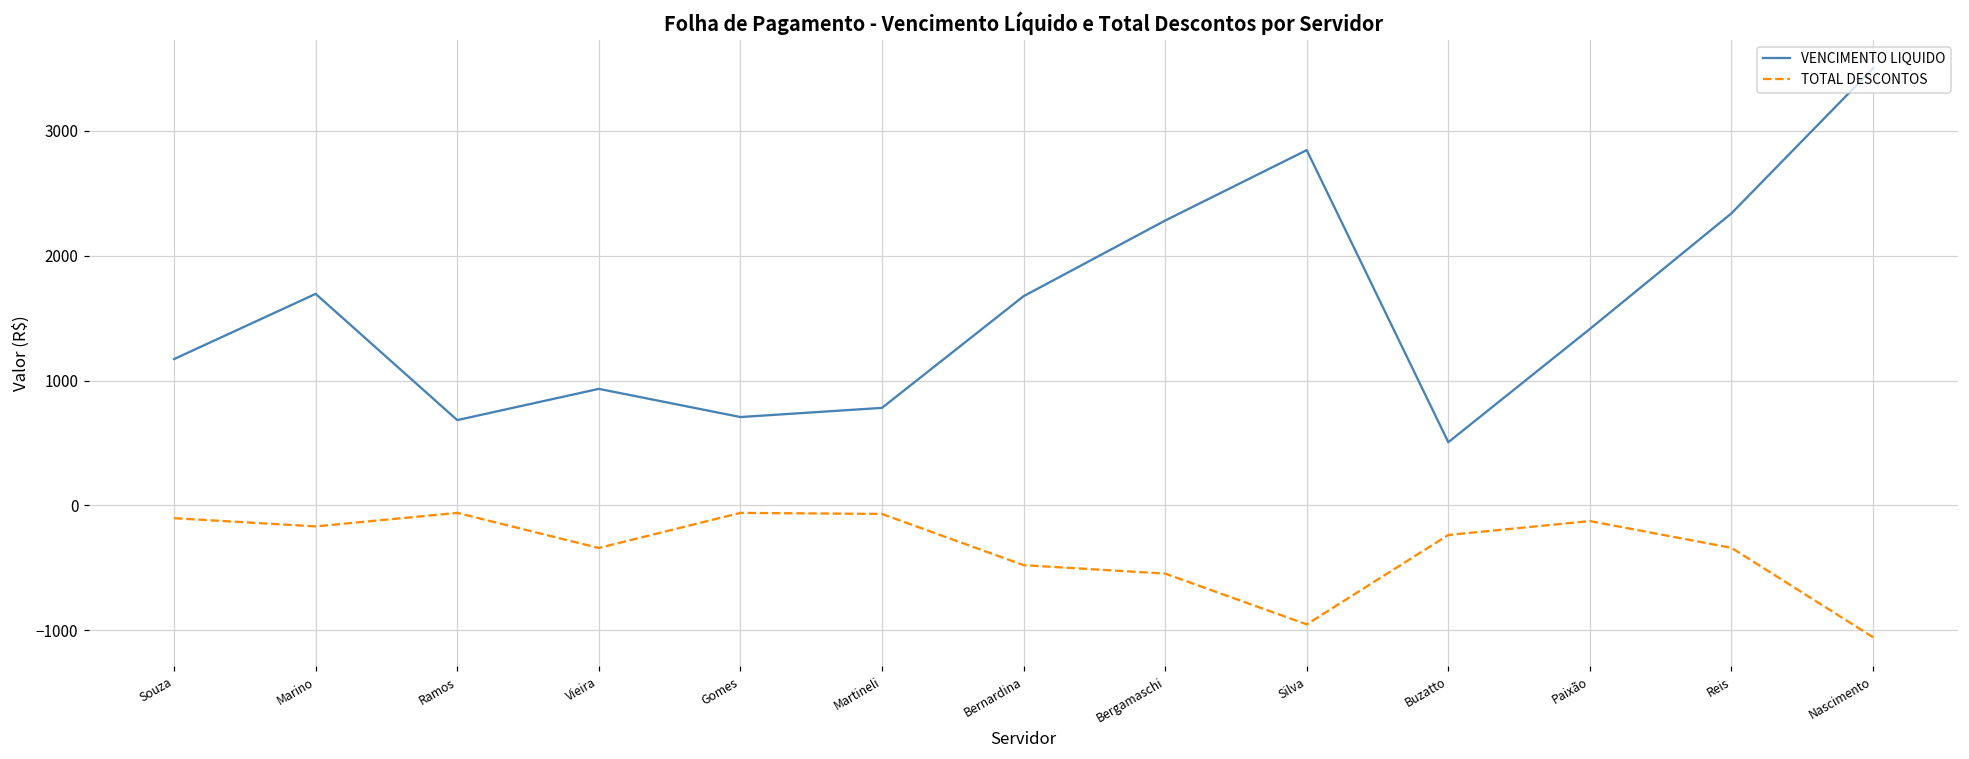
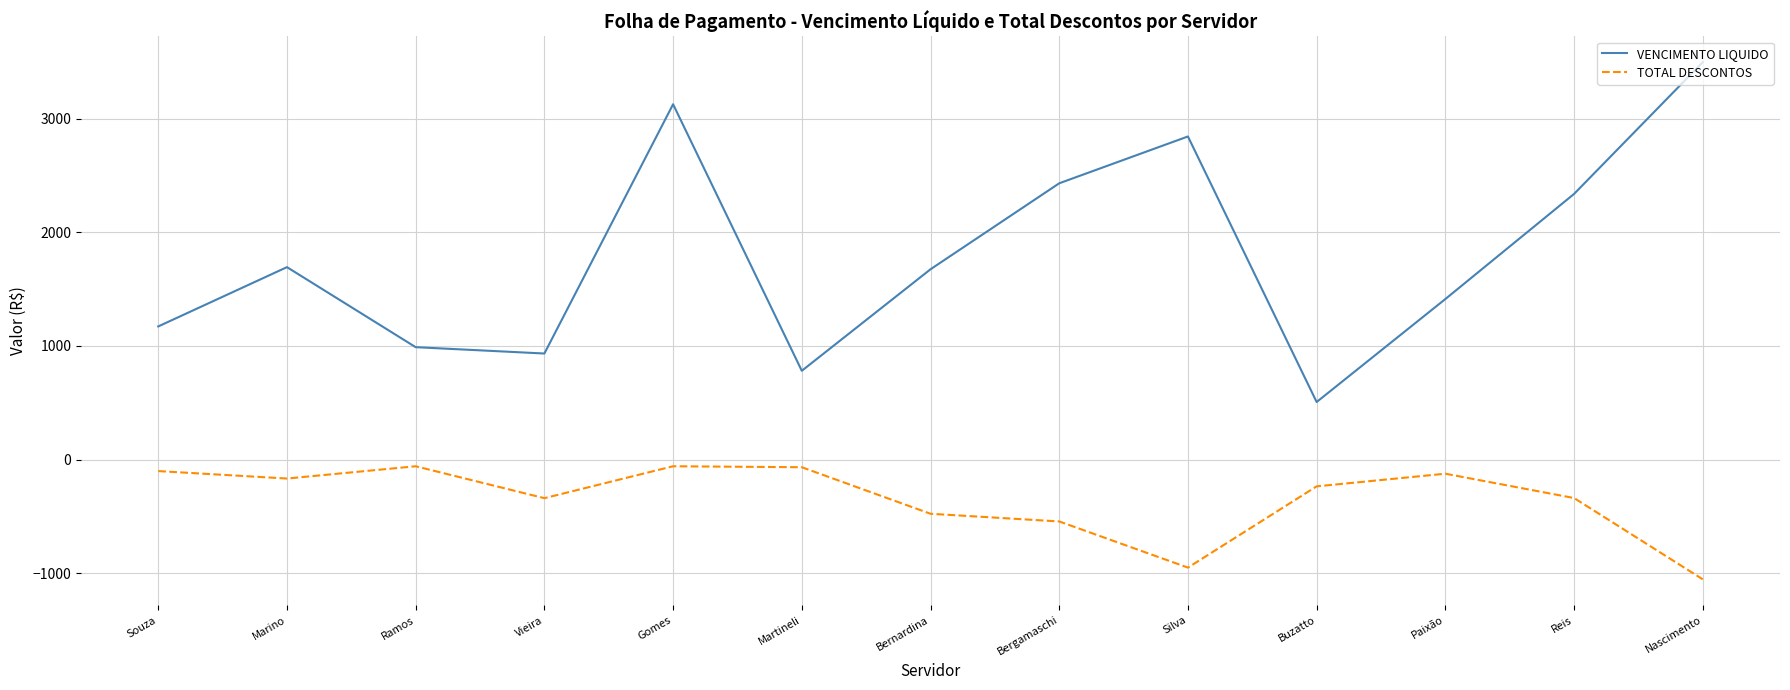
VENCIMENTO LIQUIDO, Ramos: 680 -> 990
VENCIMENTO LIQUIDO, Gomes: 710 -> 3130
VENCIMENTO LIQUIDO, Bergamaschi: 2280 -> 2430
